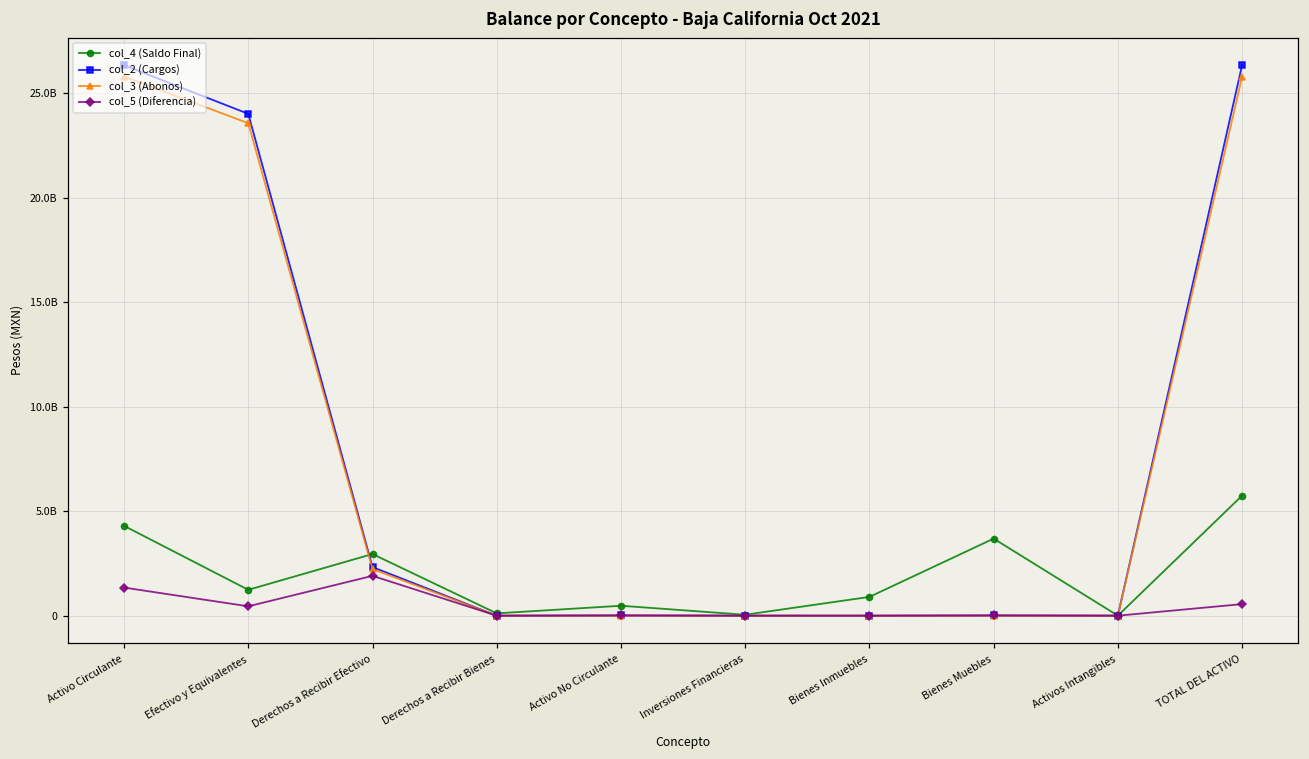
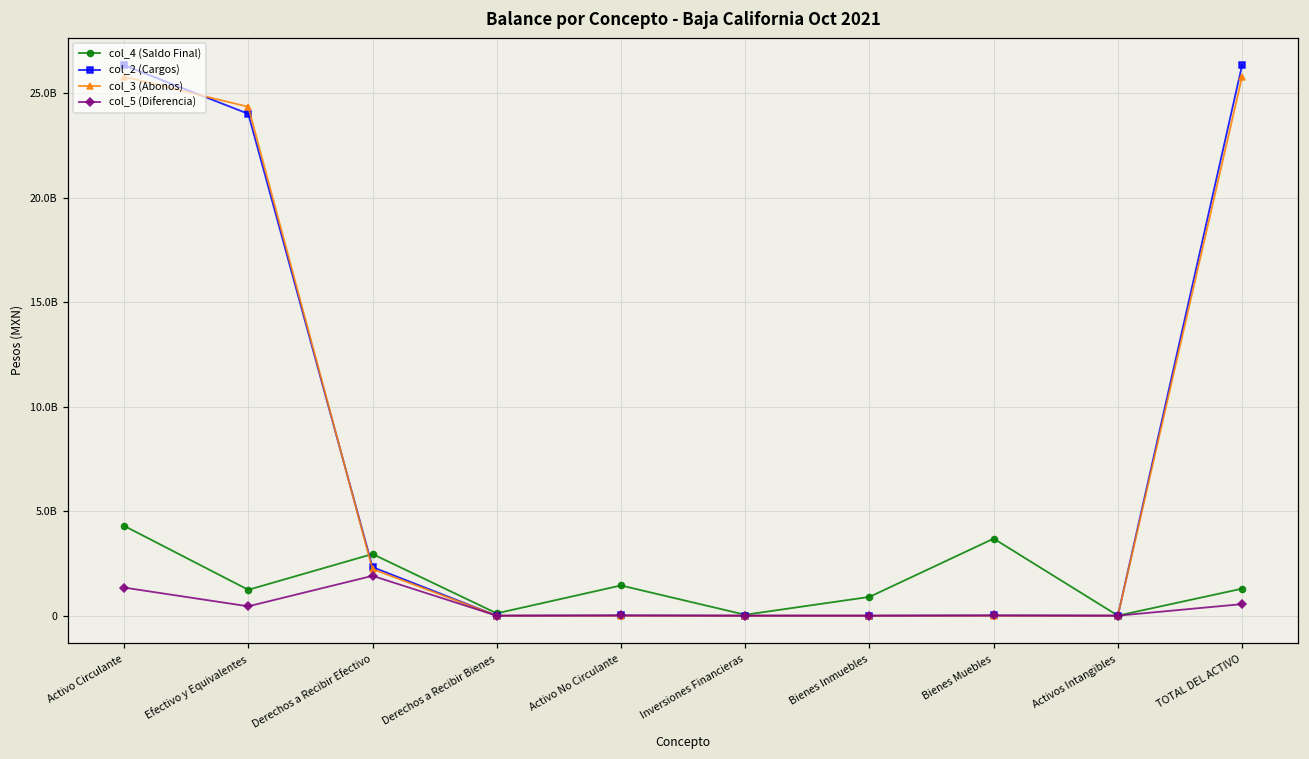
col_3 (Abonos), Efectivo y Equivalentes: 23600000000 -> 24300000000
col_4 (Saldo Final), Activo No Circulante: 500000000 -> 1400000000
col_4 (Saldo Final), TOTAL DEL ACTIVO: 5700000000 -> 1300000000
